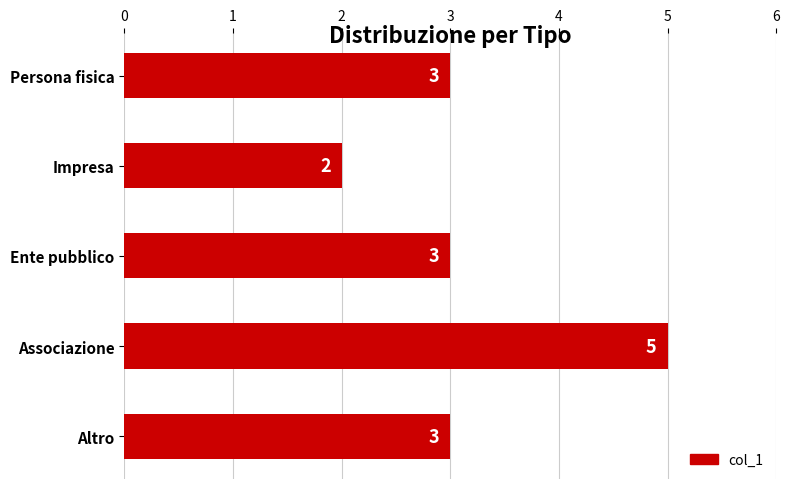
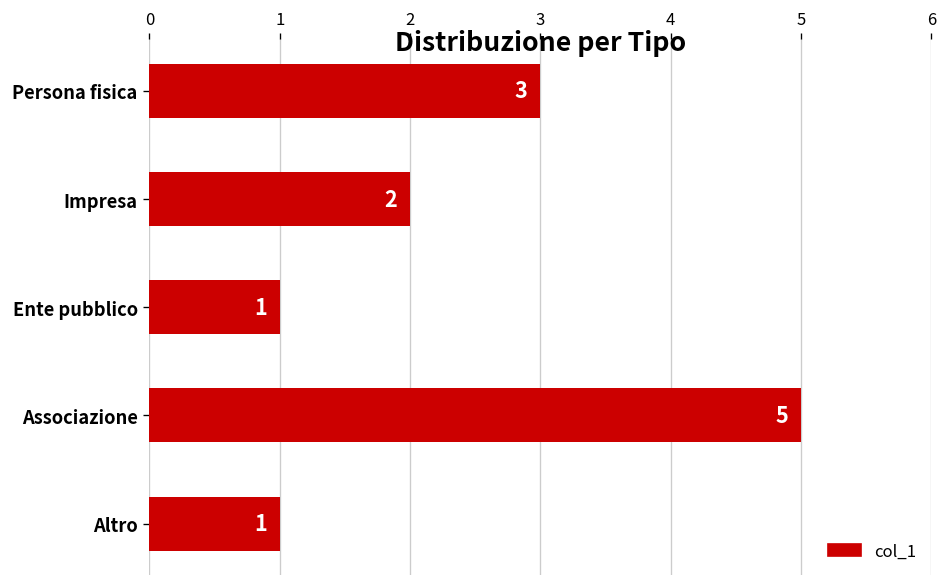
Ente pubblico: 3 -> 1
Altro: 3 -> 1
